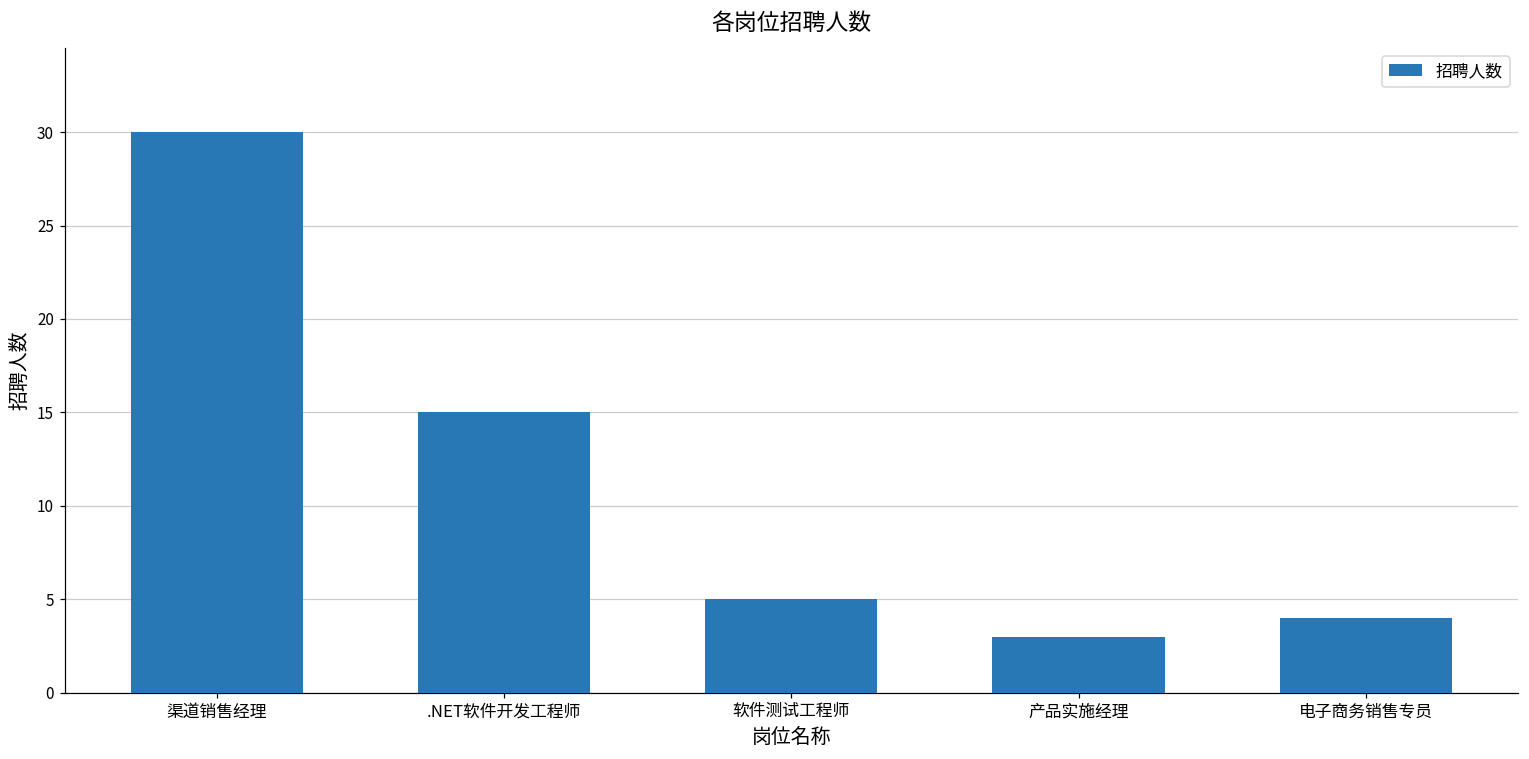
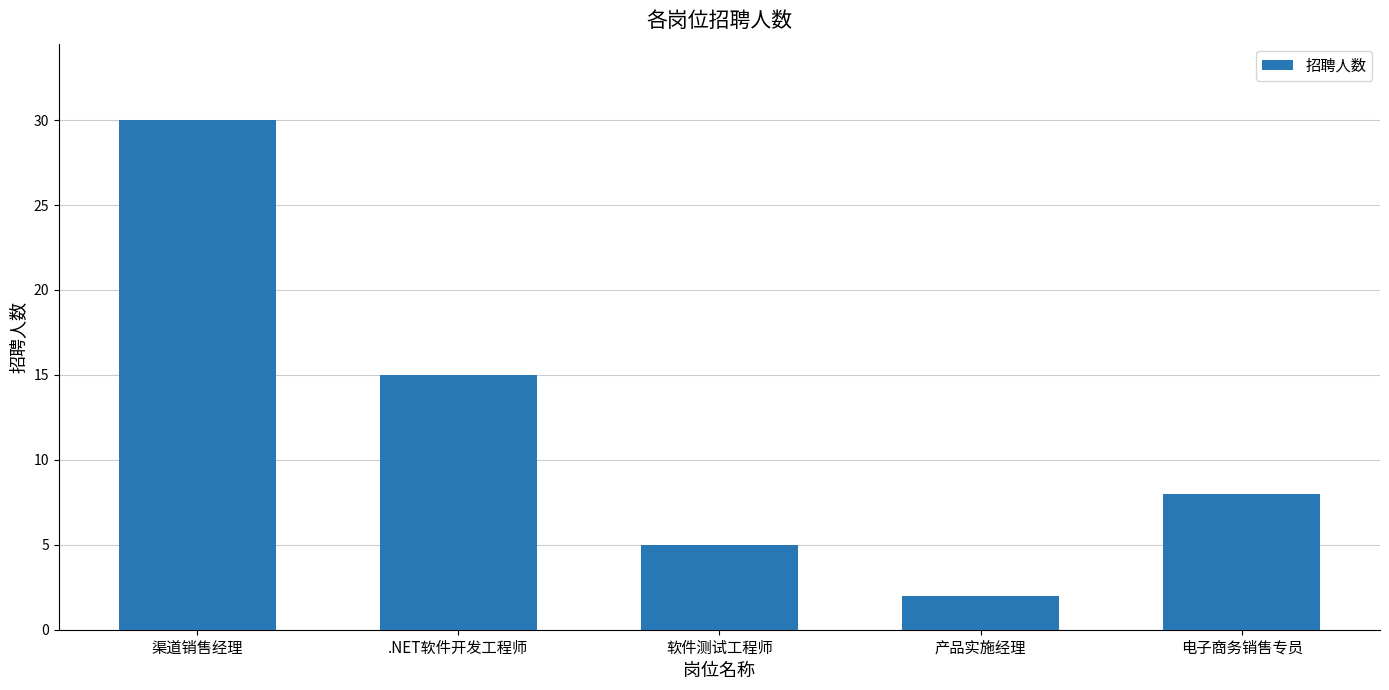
产品实施经理: 3 -> 2
电子商务销售专员: 4 -> 8
